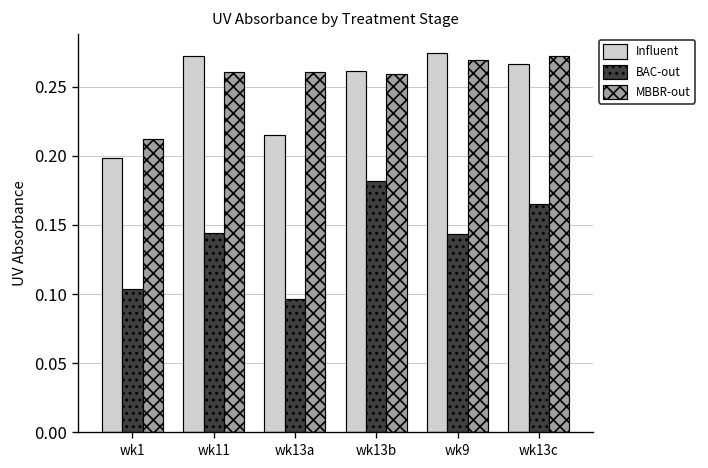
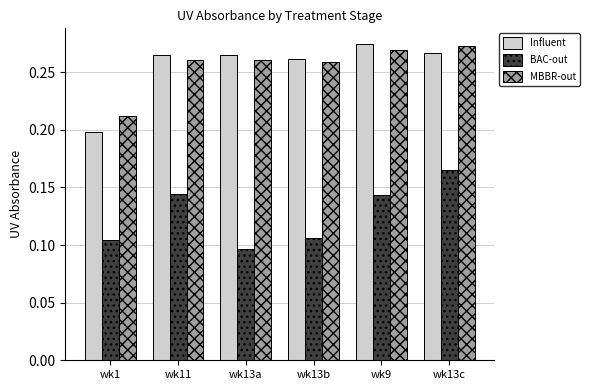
Influent, wk11: 0.273 -> 0.265
Influent, wk13a: 0.215 -> 0.265
BAC-out, wk13b: 0.182 -> 0.106
